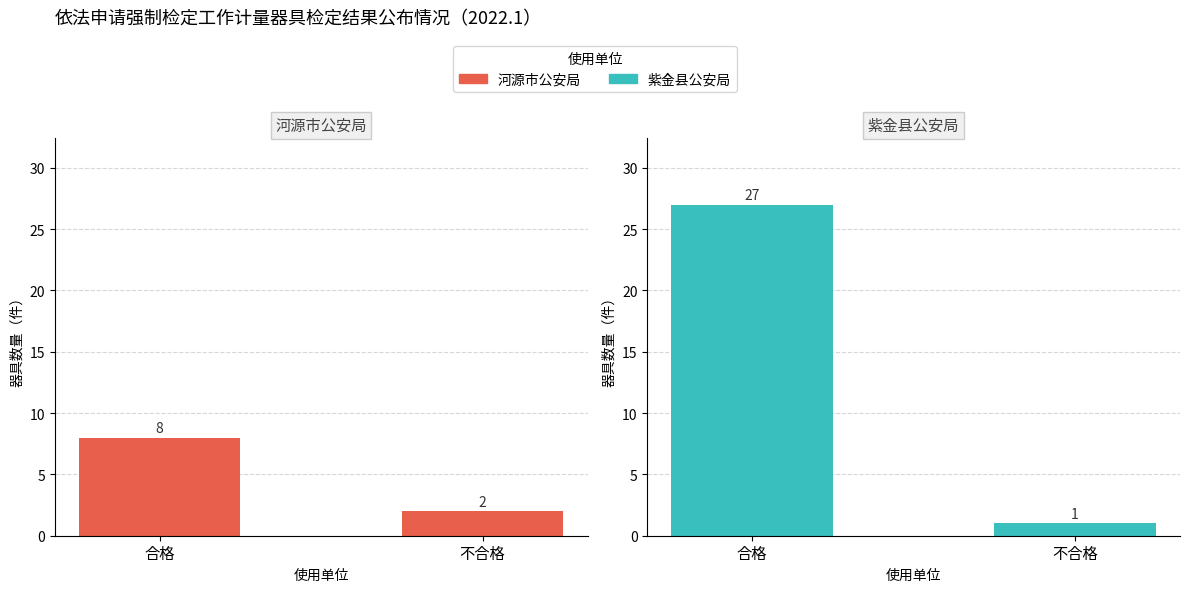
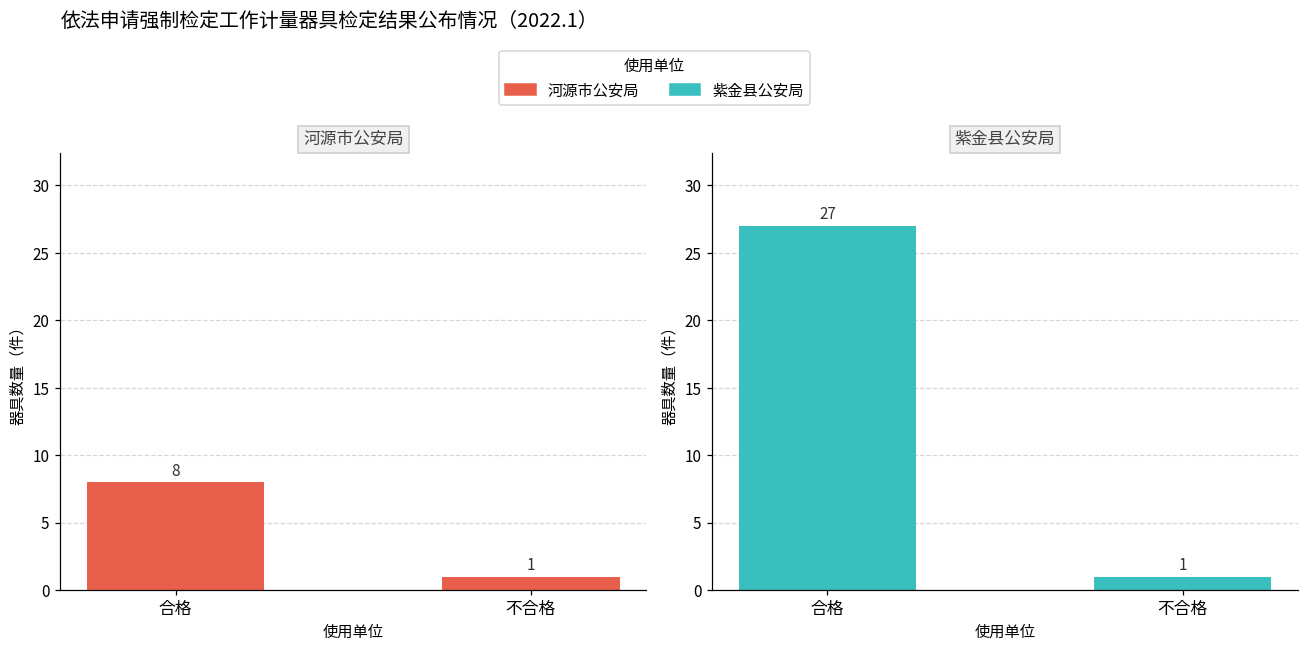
河源市公安局, 不合格: 2 -> 1
